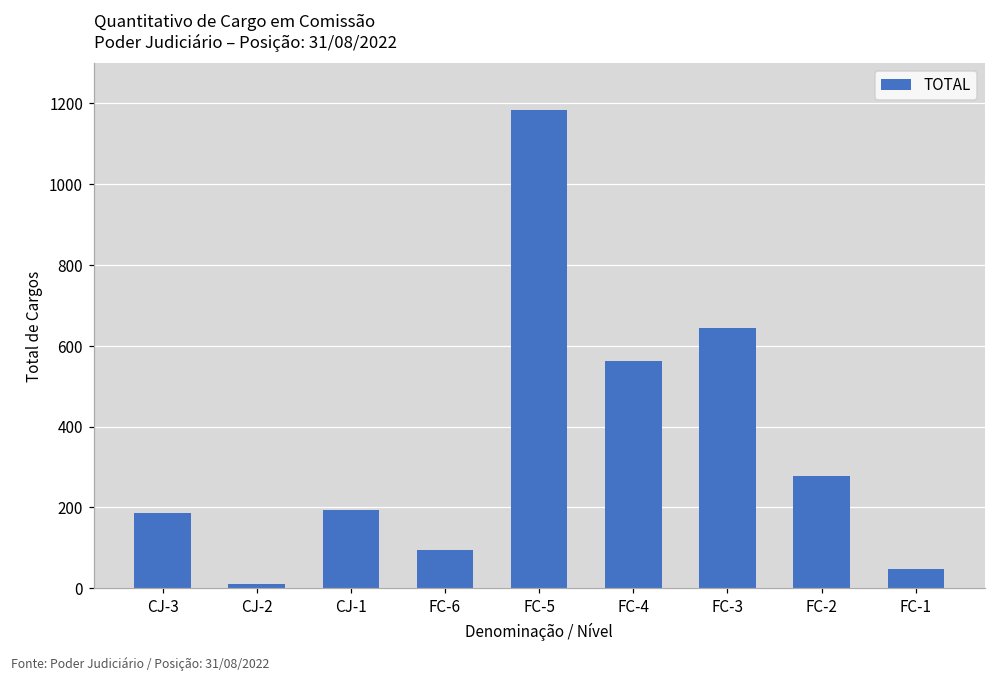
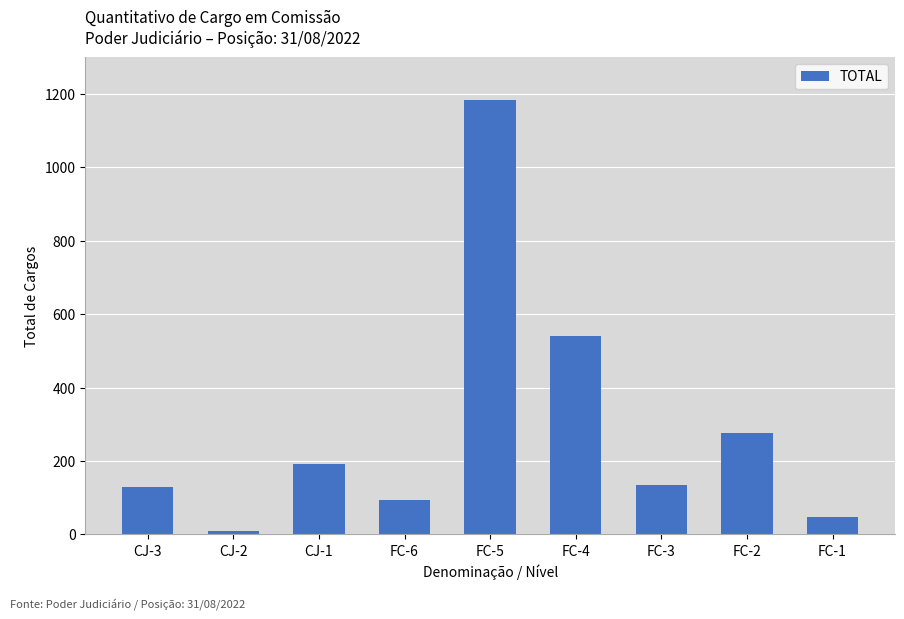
CJ-3: 190 -> 130
FC-4: 560 -> 540
FC-3: 640 -> 130
